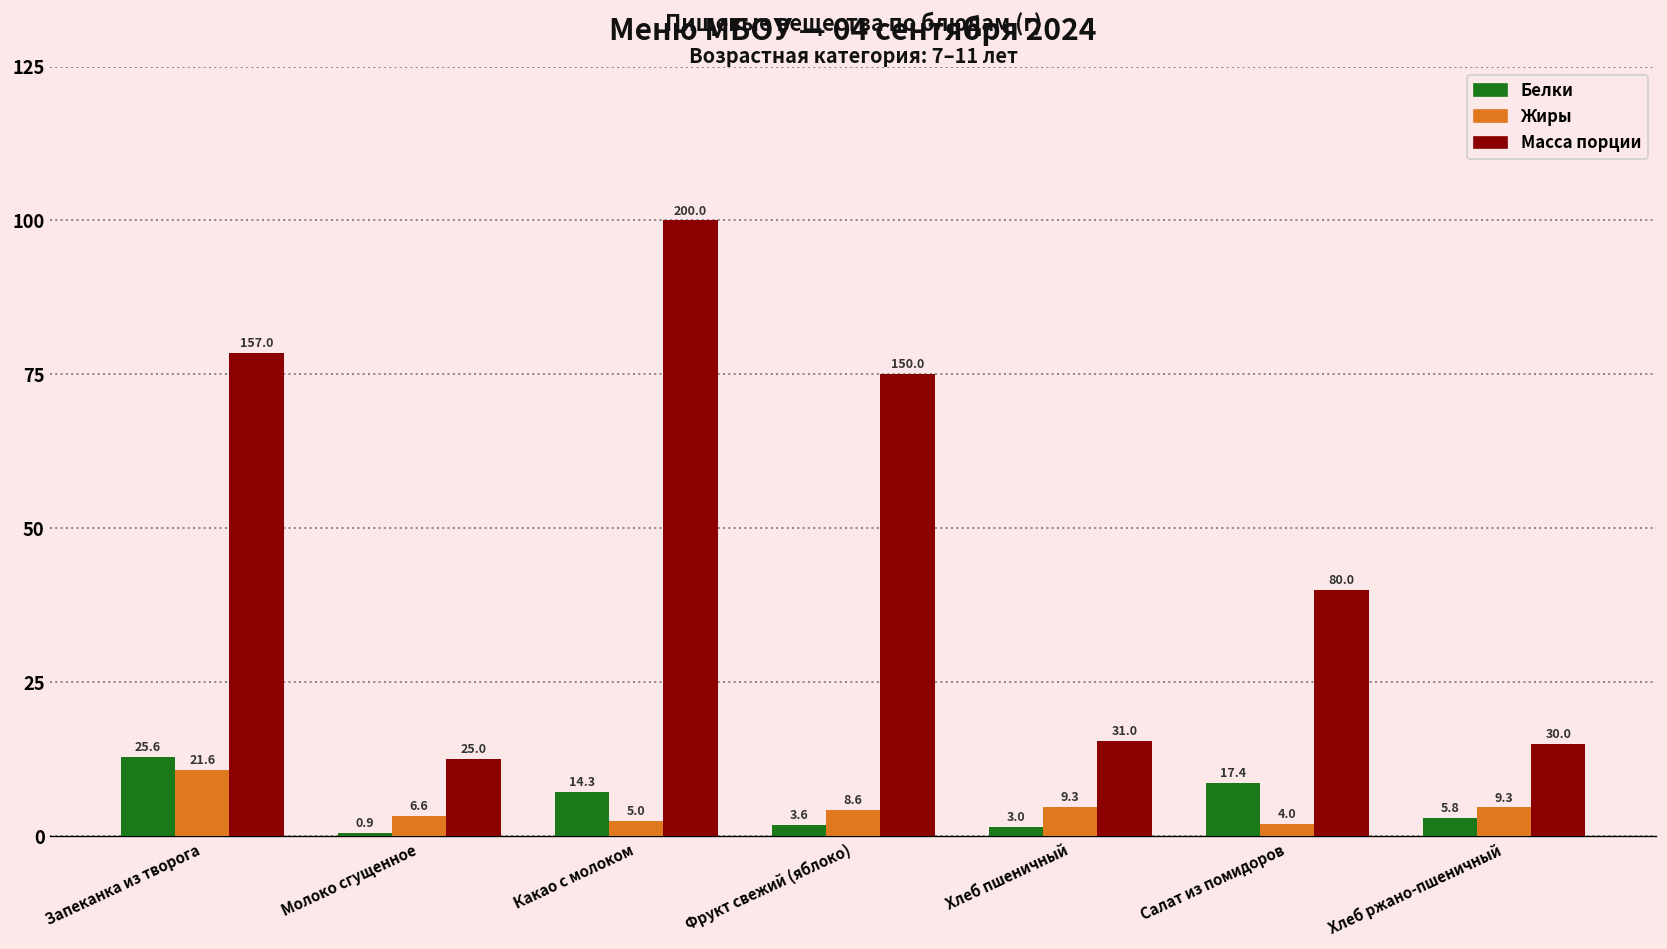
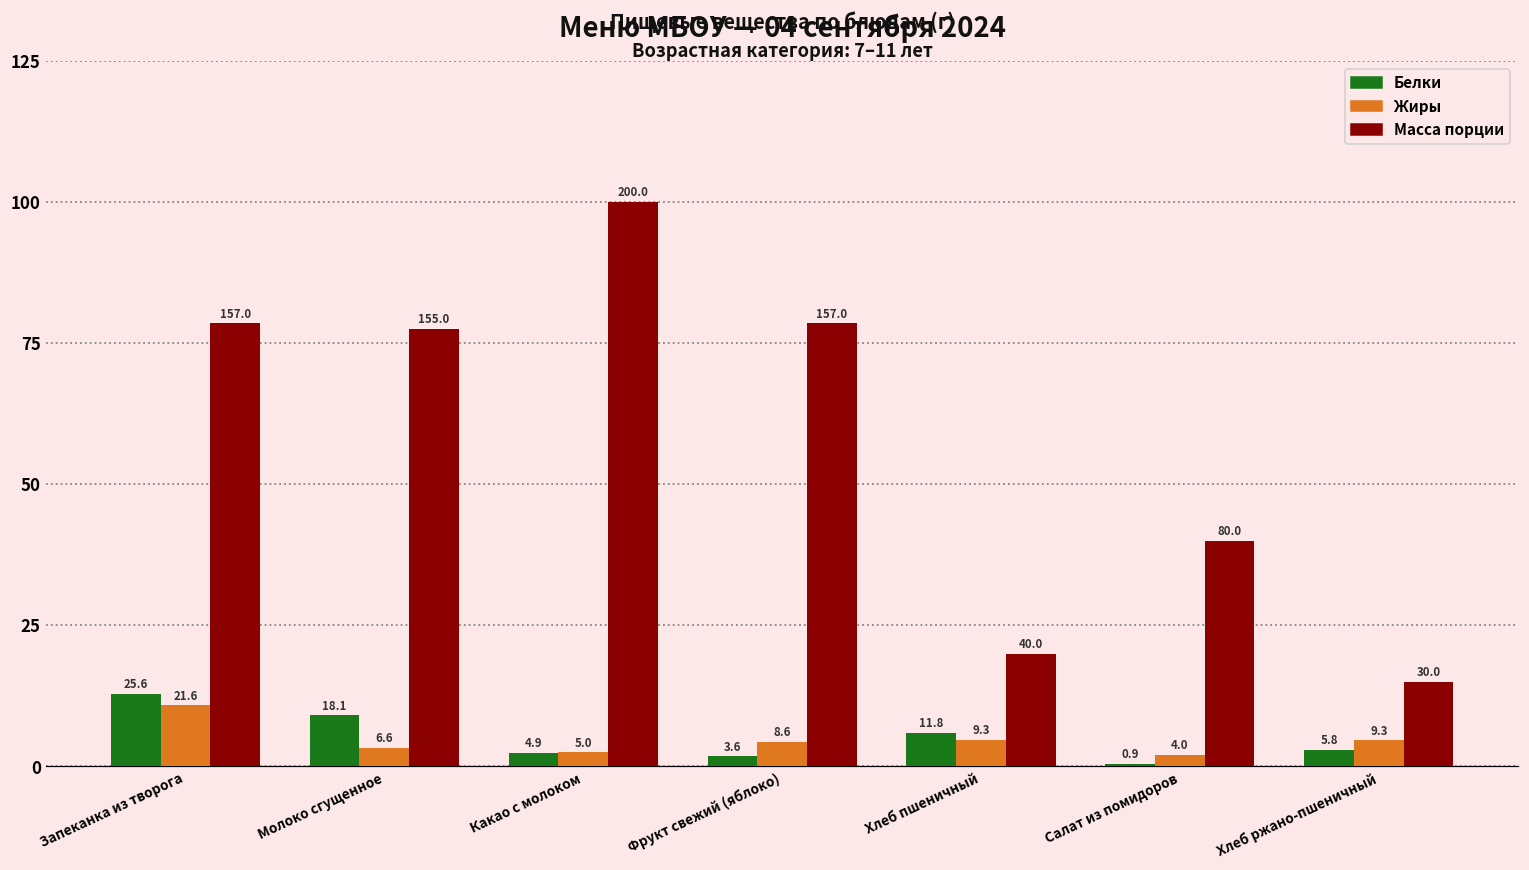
Белки, Молоко сгущенное: 0.9 -> 18.1
Масса порции, Молоко сгущенное: 25.0 -> 155.0
Белки, Какао с молоком: 14.3 -> 4.9
Масса порции, Фрукт свежий (яблоко): 150.0 -> 157.0
Белки, Хлеб пшеничный: 3.0 -> 11.8
Масса порции, Хлеб пшеничный: 31.0 -> 40.0
Белки, Салат из помидоров: 17.4 -> 0.9
